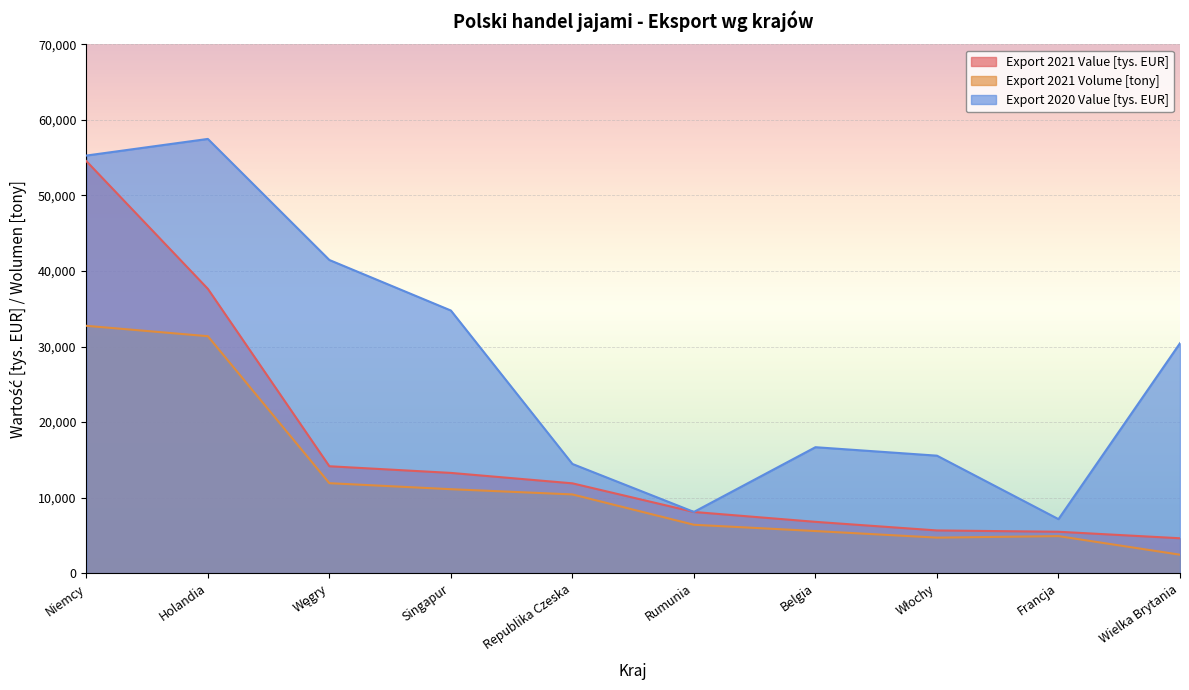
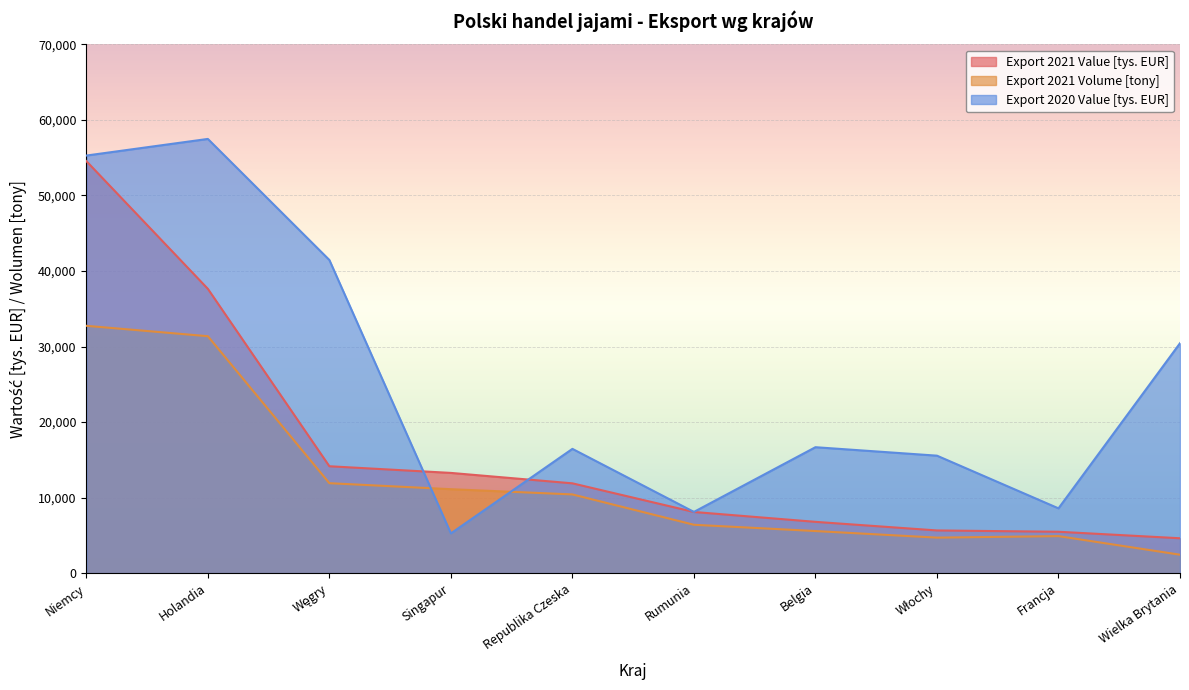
Export 2020 Value [tys. EUR], Singapur: 35,000 -> 5,000
Export 2020 Value [tys. EUR], Republika Czeska: 14,000 -> 16,000
Export 2020 Value [tys. EUR], Francja: 7,000 -> 9,000
